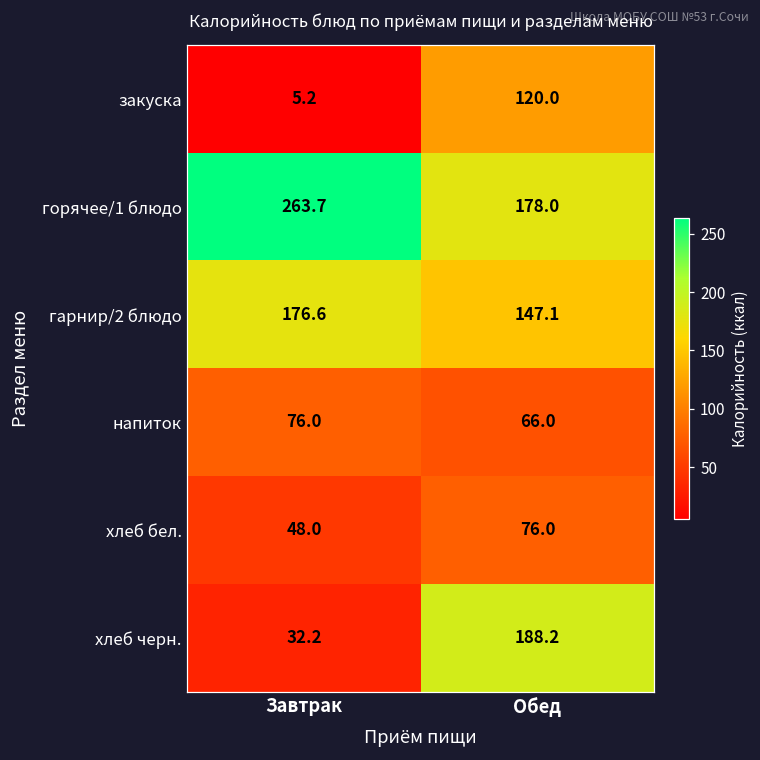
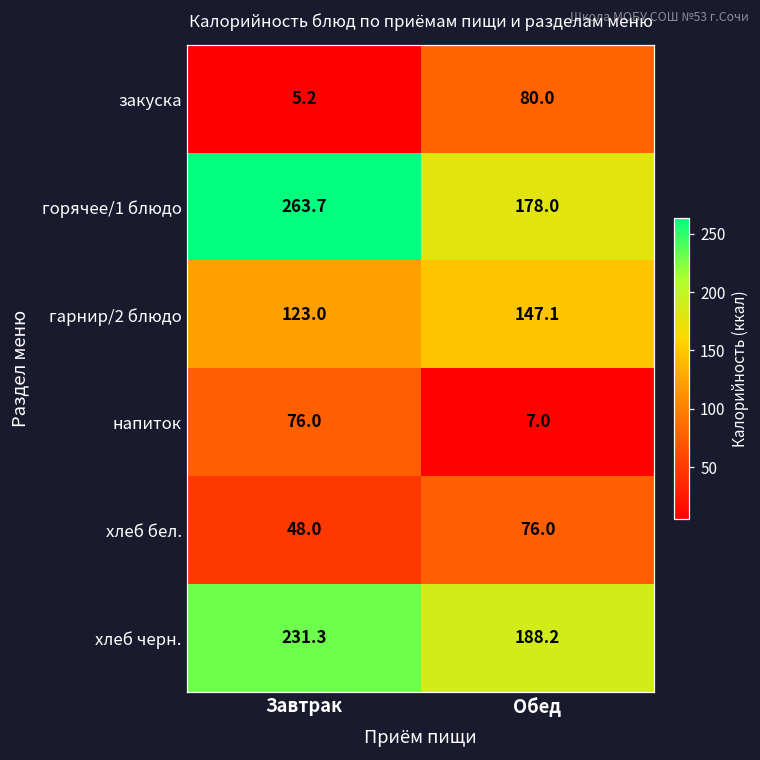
закуска, Обед: 120.0 -> 80.0
гарнир/2 блюдо, Завтрак: 176.6 -> 123.0
напиток, Обед: 66.0 -> 7.0
хлеб черн., Завтрак: 32.2 -> 231.3
